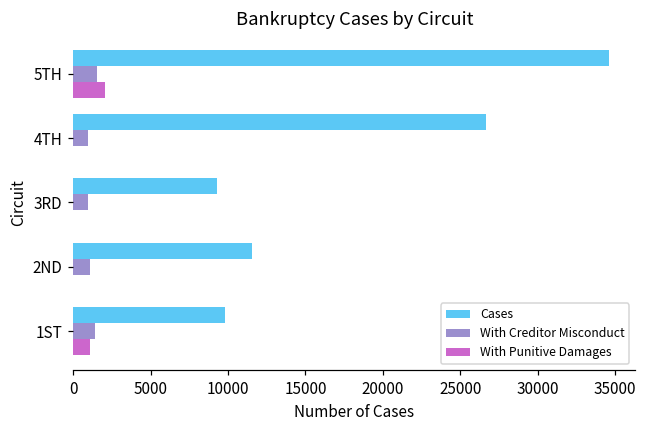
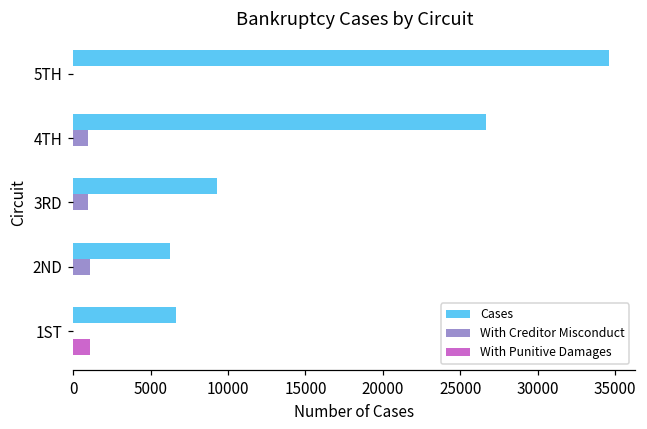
With Creditor Misconduct, 5TH: 1500 -> 0
With Punitive Damages, 5TH: 2000 -> 0
Cases, 2ND: 11600 -> 6300
Cases, 1ST: 9800 -> 6600
With Creditor Misconduct, 1ST: 1400 -> 0
